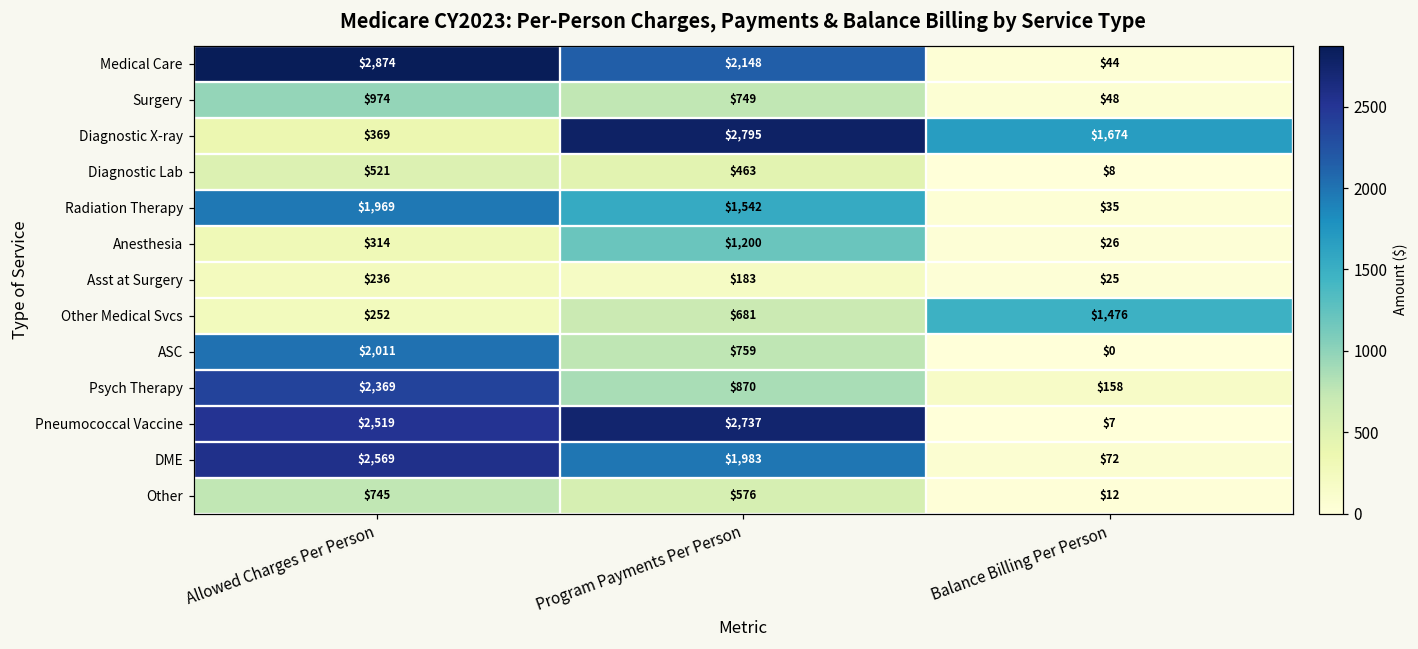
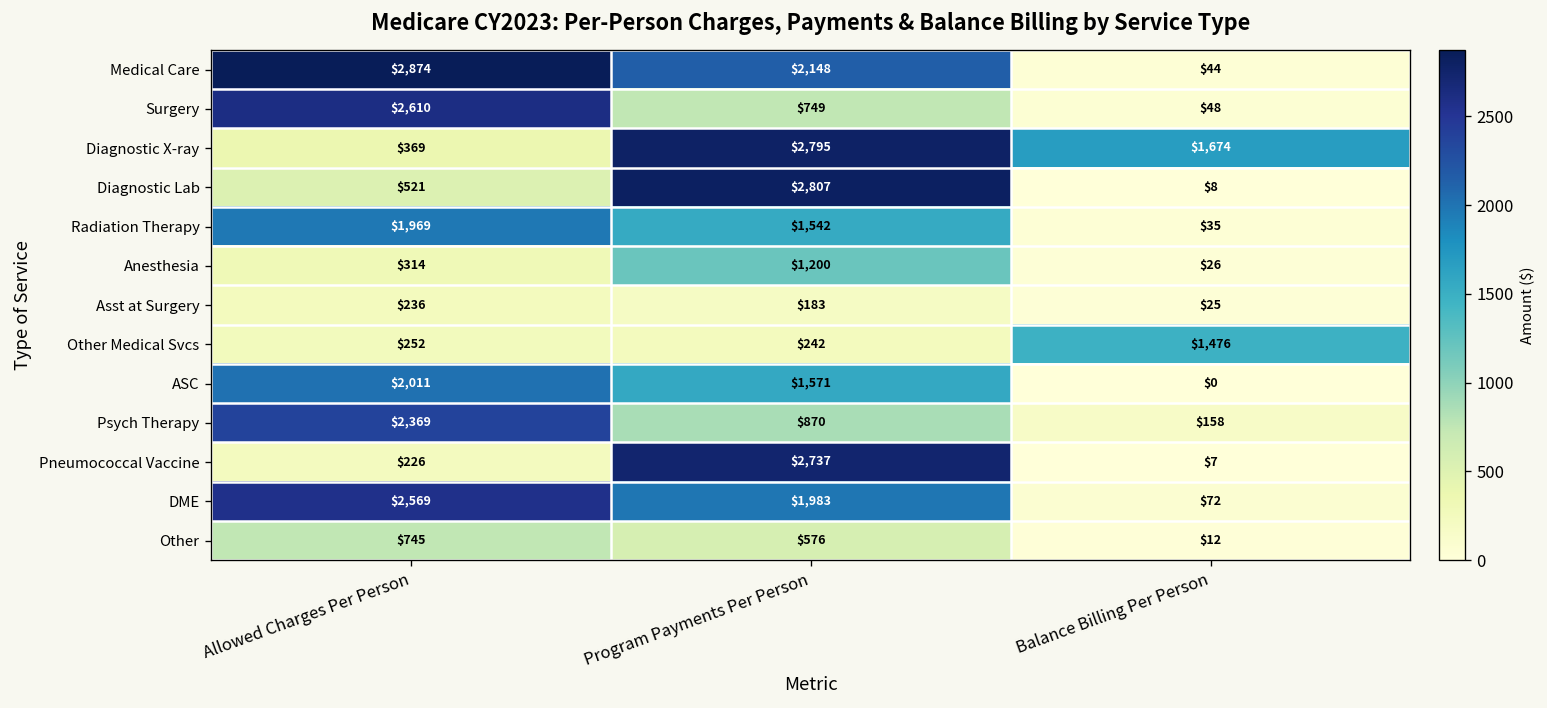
Surgery, Allowed Charges Per Person: $974 -> $2,610
Diagnostic Lab, Program Payments Per Person: $463 -> $2,807
Other Medical Svcs, Program Payments Per Person: $681 -> $242
ASC, Program Payments Per Person: $759 -> $1,571
Pneumococcal Vaccine, Allowed Charges Per Person: $2,519 -> $226
